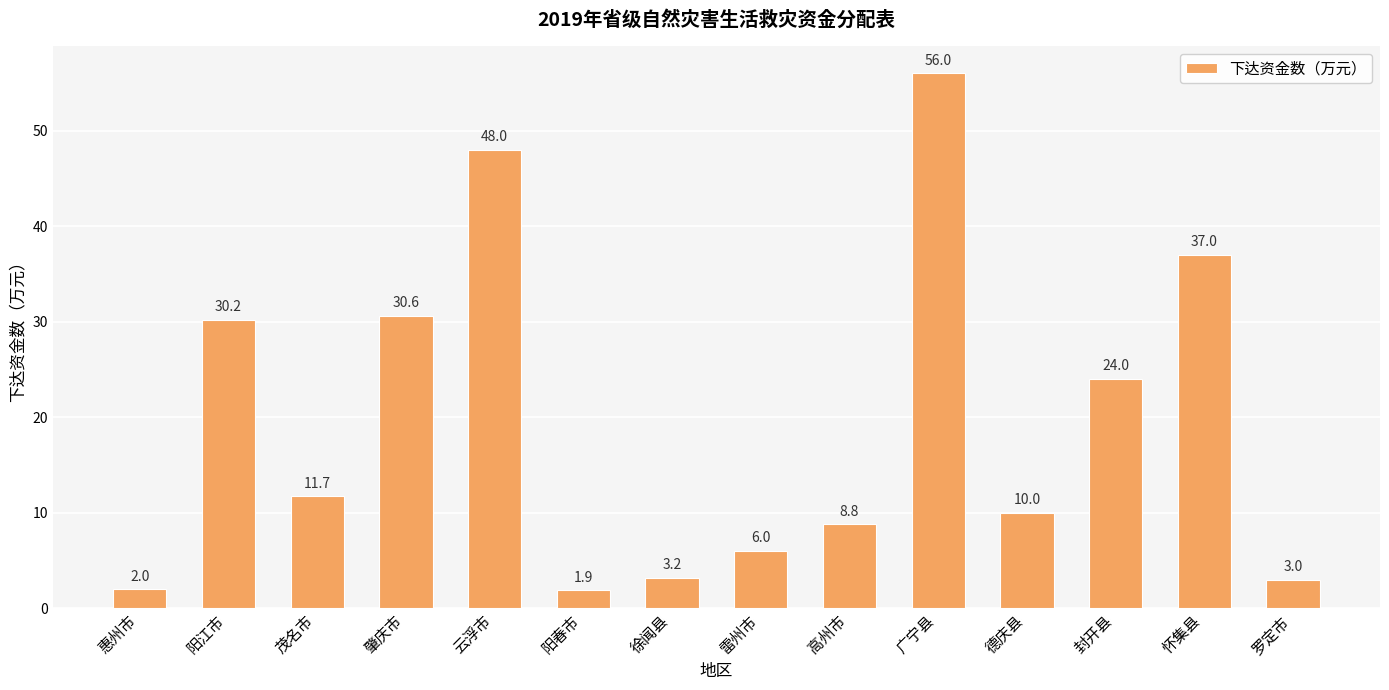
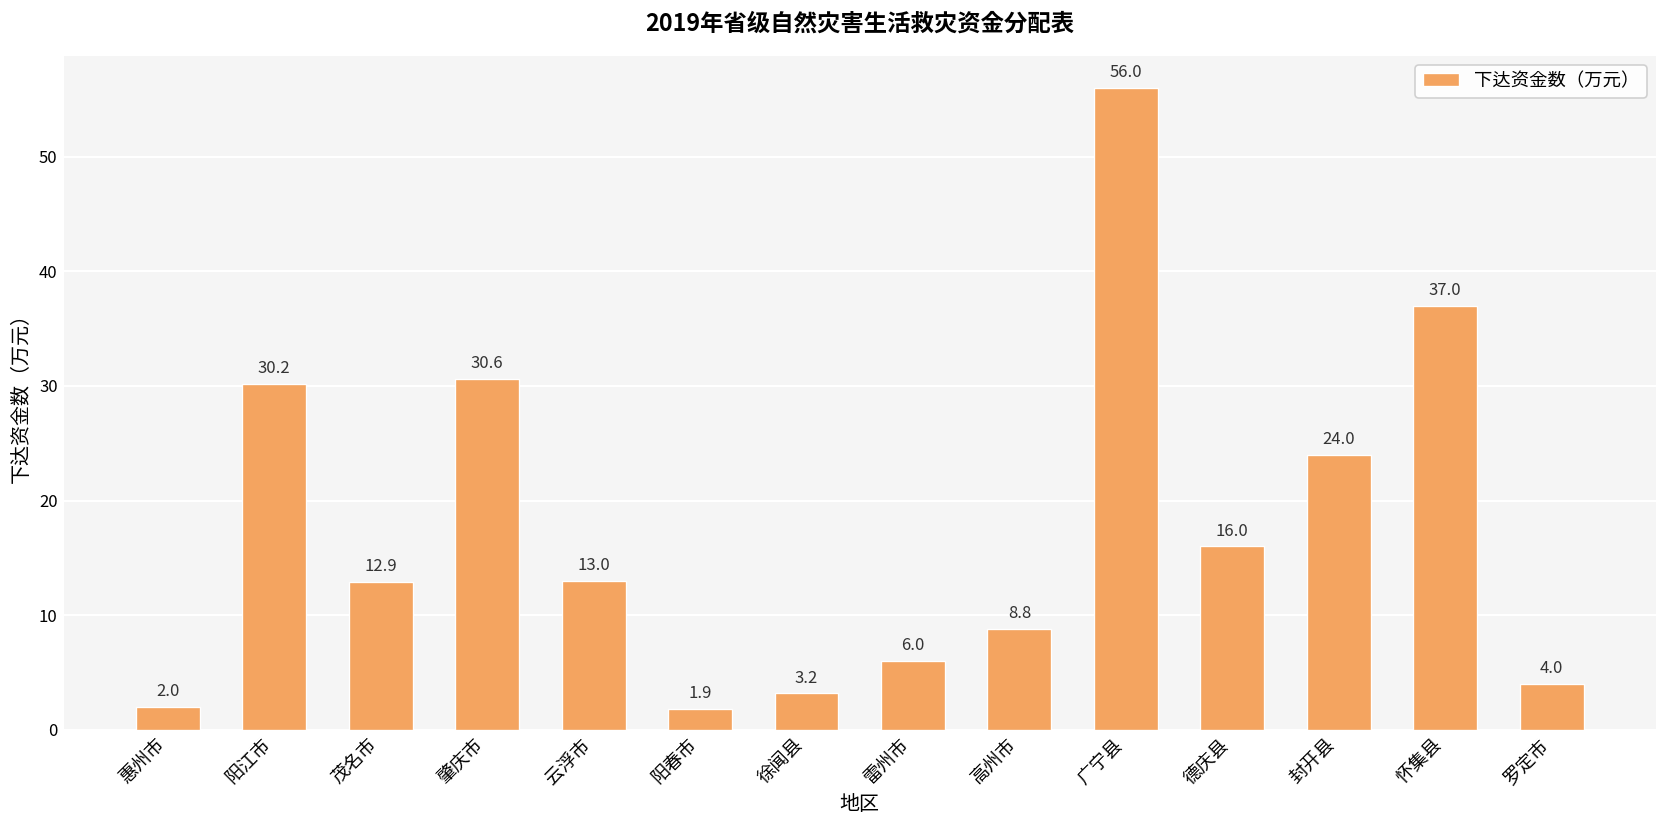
茂名市: 11.7 -> 12.9
云浮市: 48.0 -> 13.0
德庆县: 10.0 -> 16.0
罗定市: 3.0 -> 4.0
